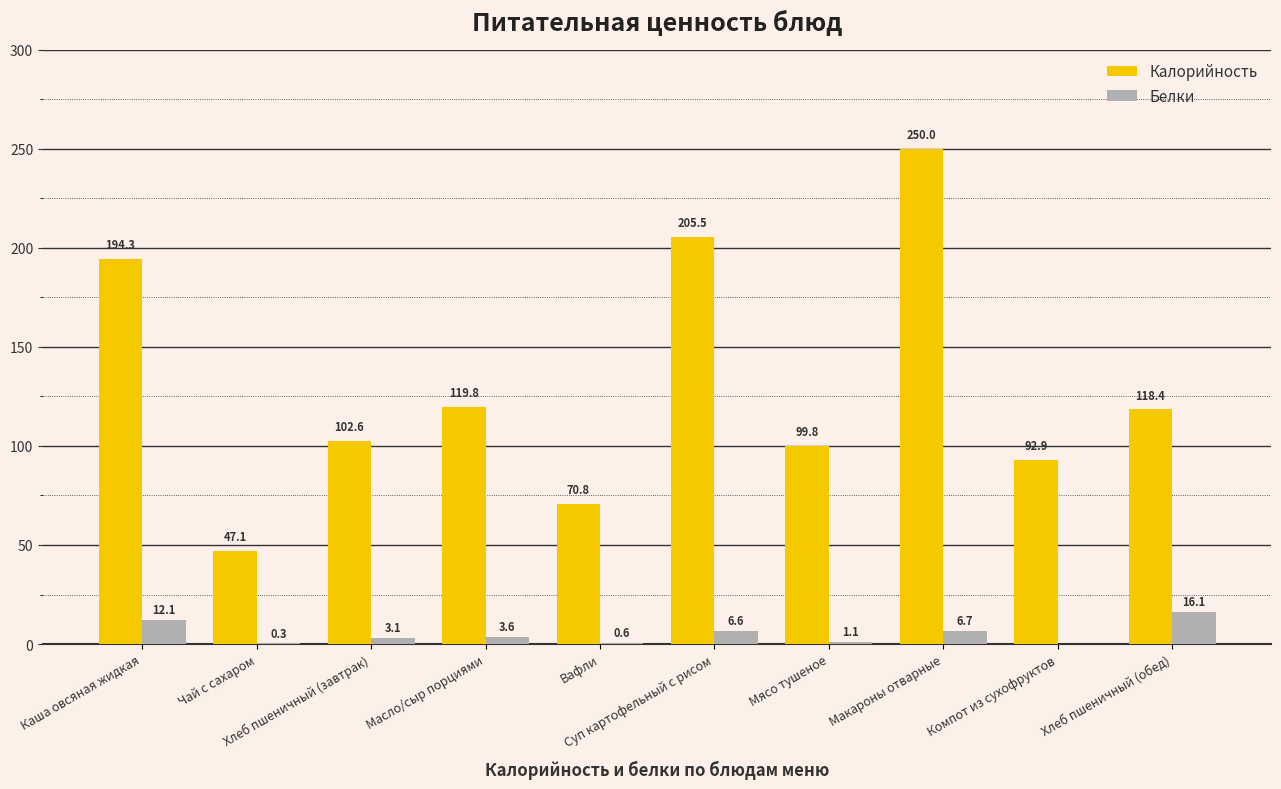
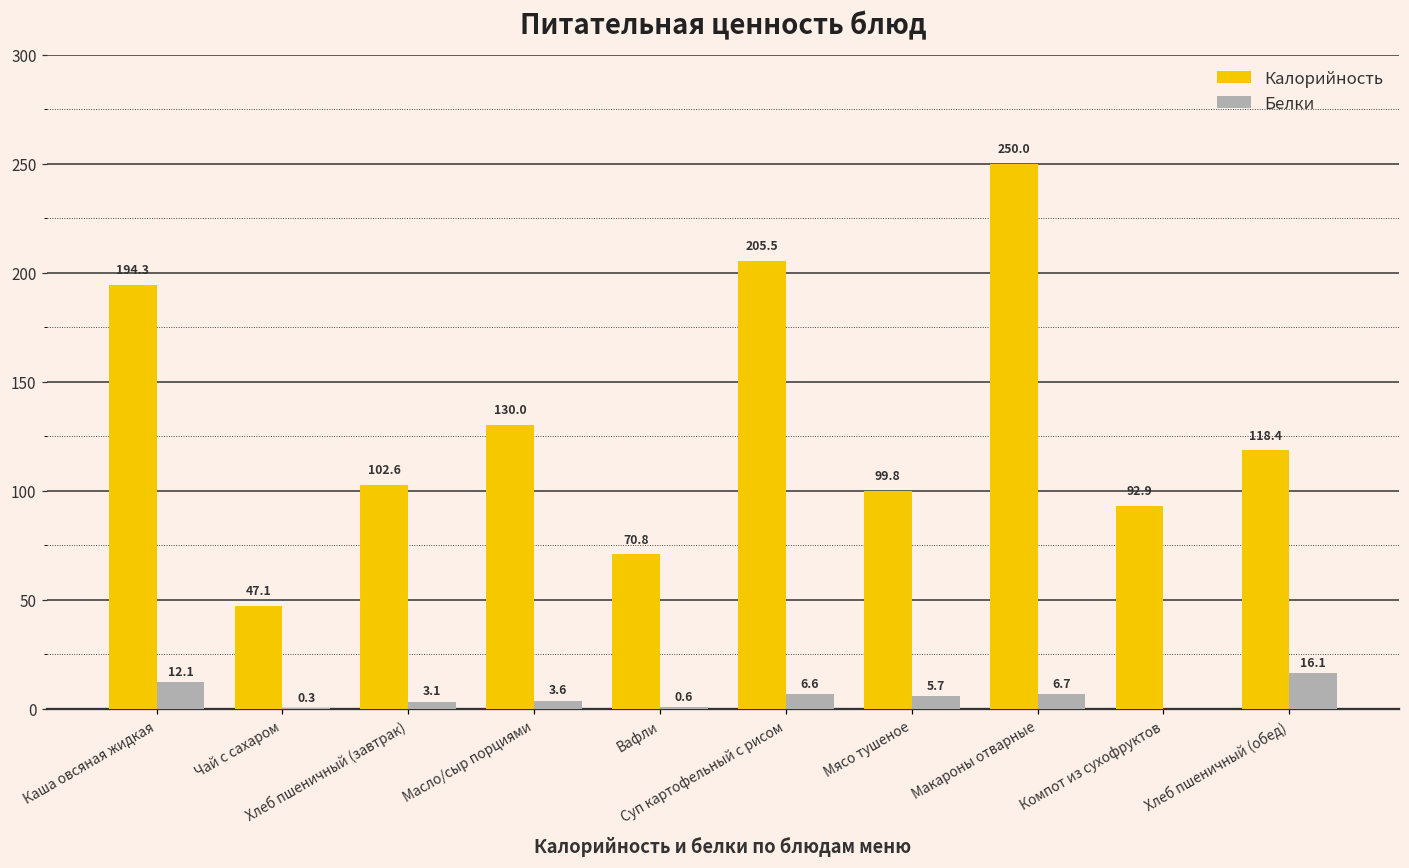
Калорийность, Масло/сыр порциями: 119.8 -> 130.0
Белки, Мясо тушеное: 1.1 -> 5.7
